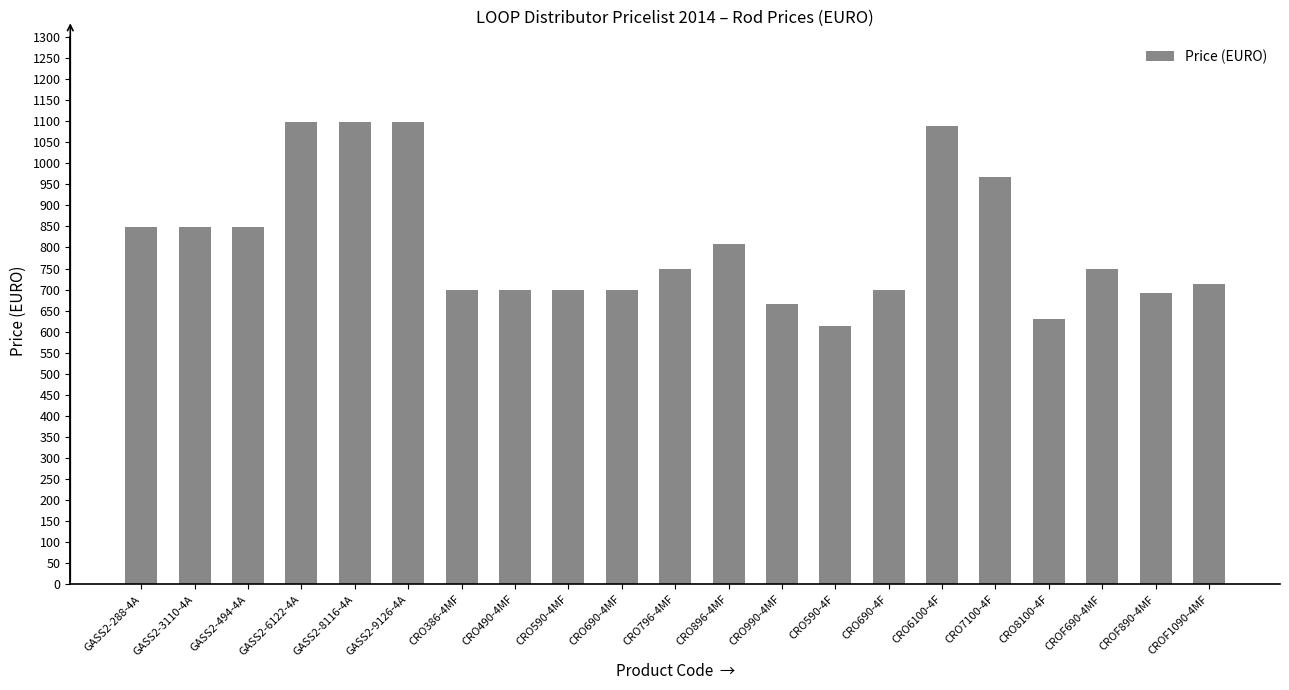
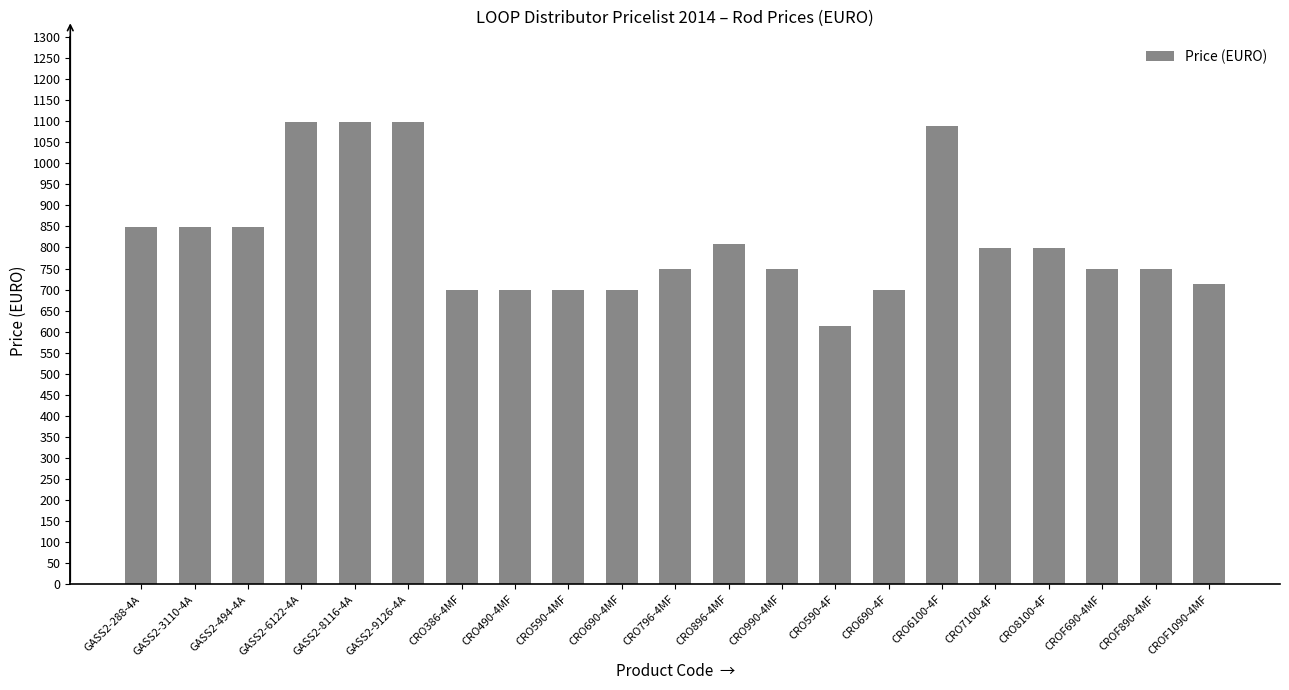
CRO990-4MF: 670 -> 750
CRO7100-4F: 970 -> 800
CRO8100-4F: 630 -> 800
CROF890-4MF: 690 -> 750
